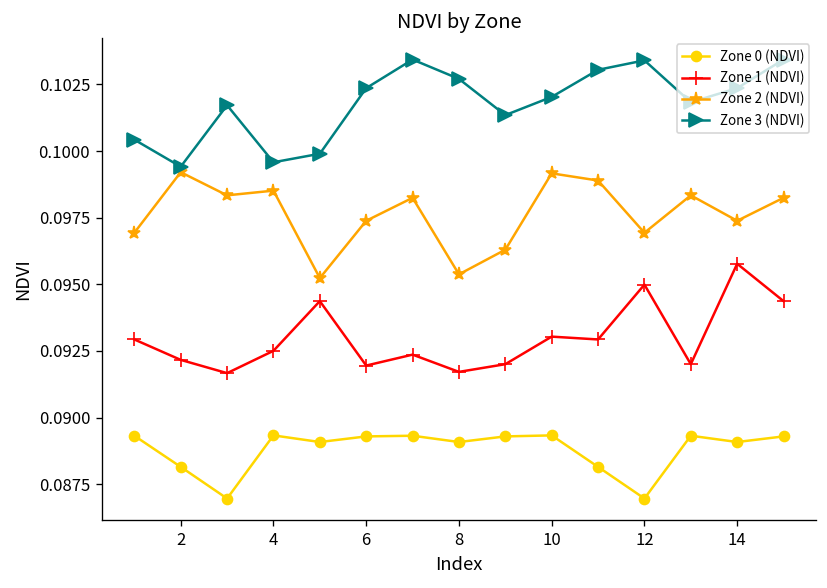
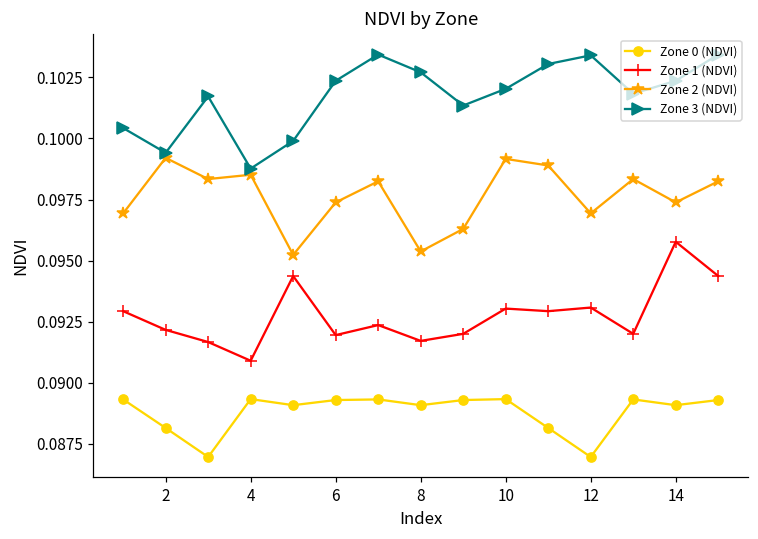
Zone 1 (NDVI), 4: 0.0925 -> 0.0909
Zone 3 (NDVI), 4: 0.0996 -> 0.0988
Zone 1 (NDVI), 12: 0.0950 -> 0.0931
